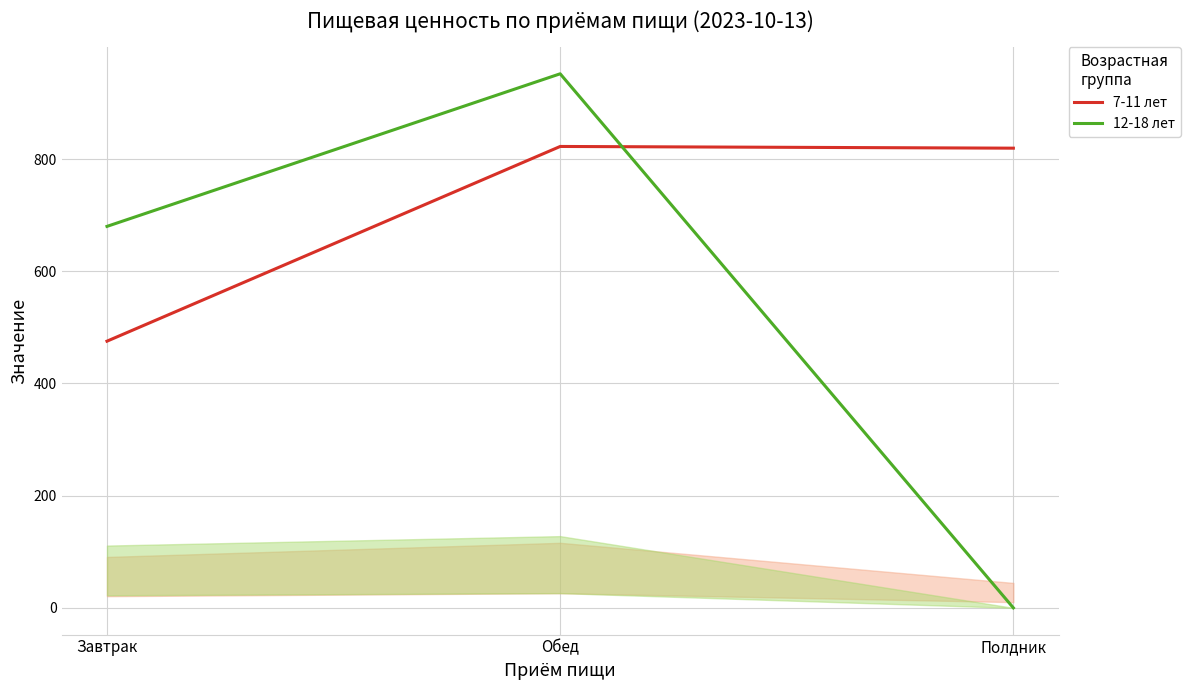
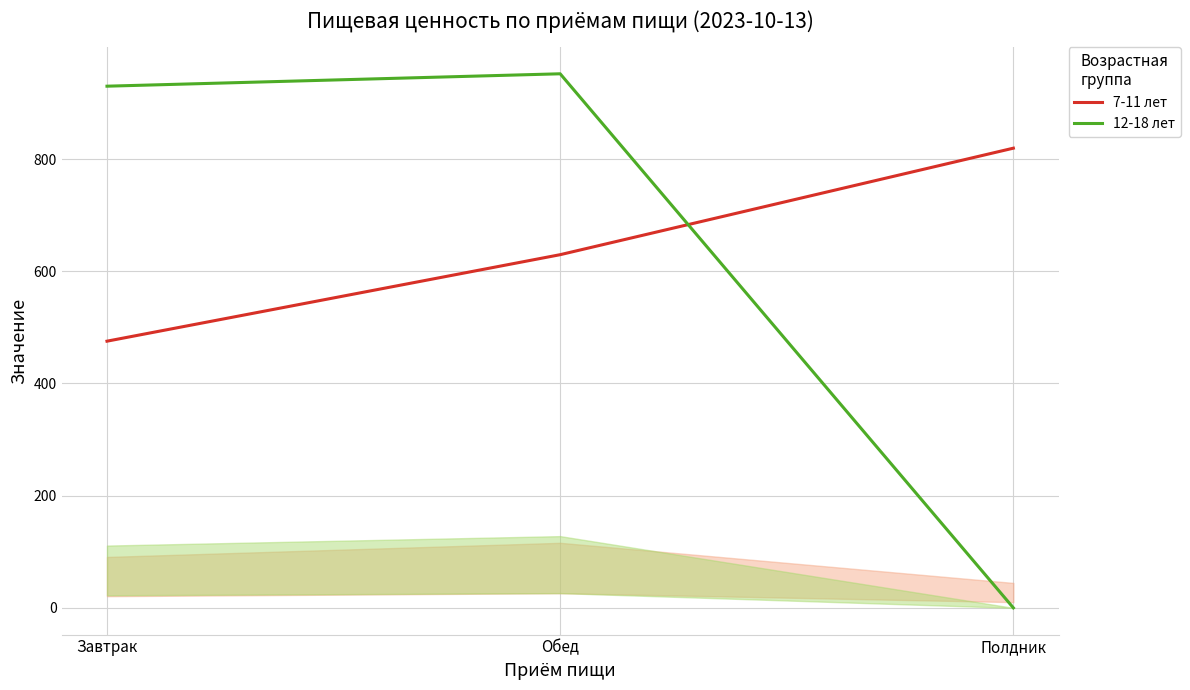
12-18 лет, Завтрак: 680 -> 930
7-11 лет, Обед: 820 -> 630
